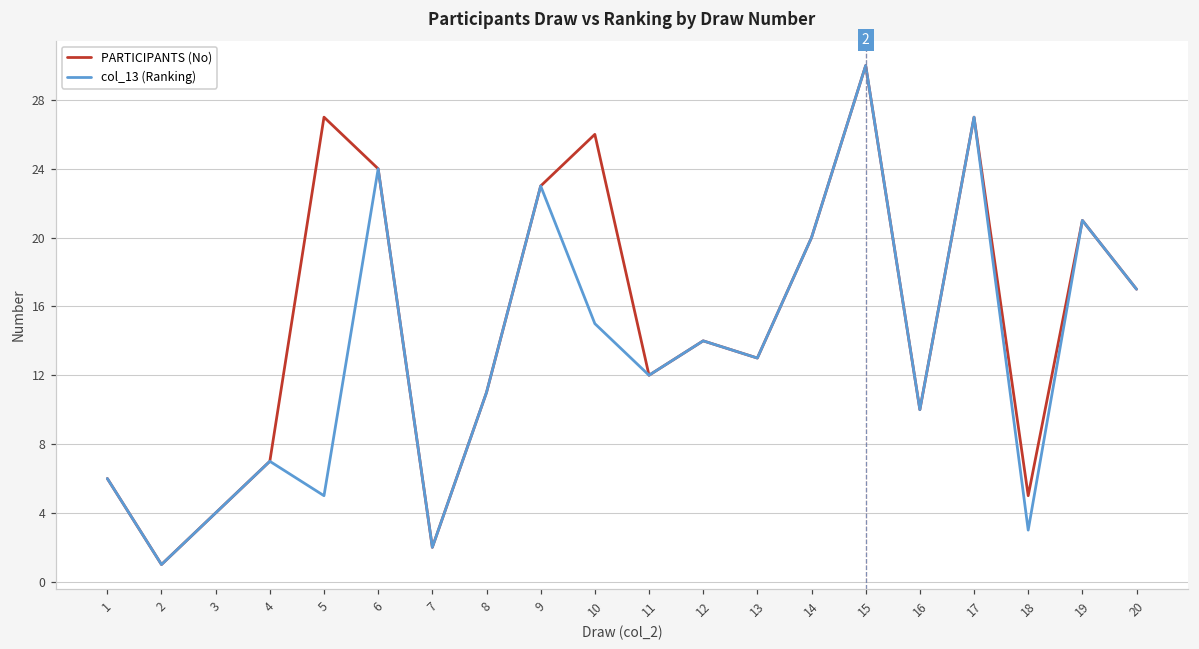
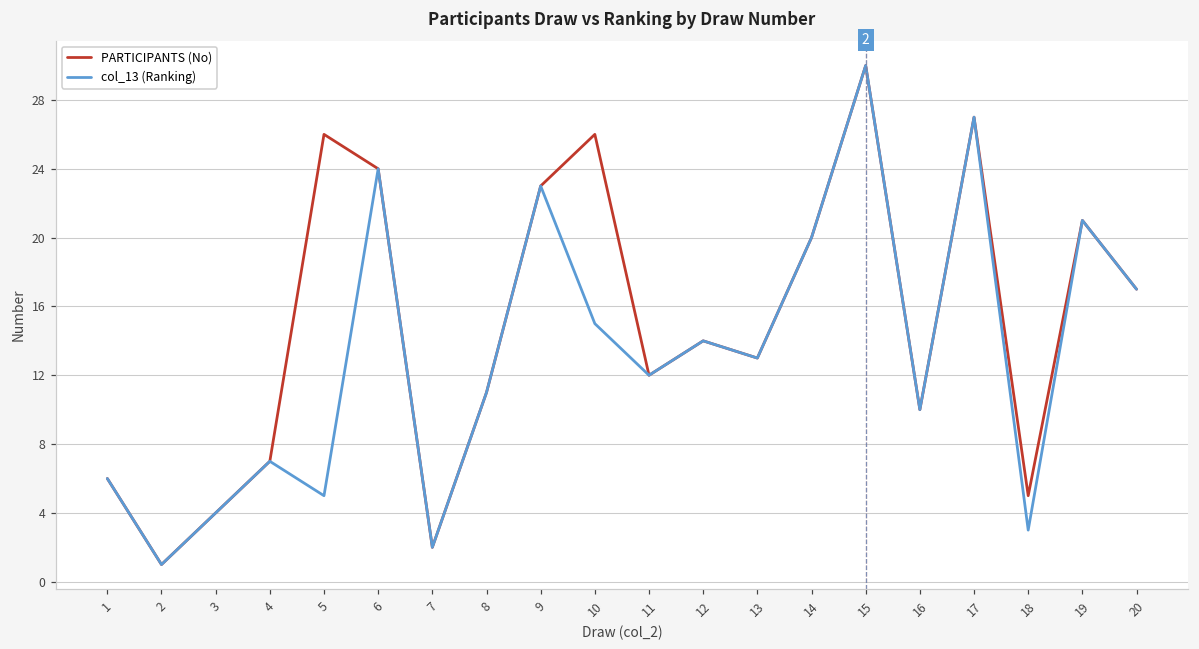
PARTICIPANTS (No), 5: 27 -> 26
